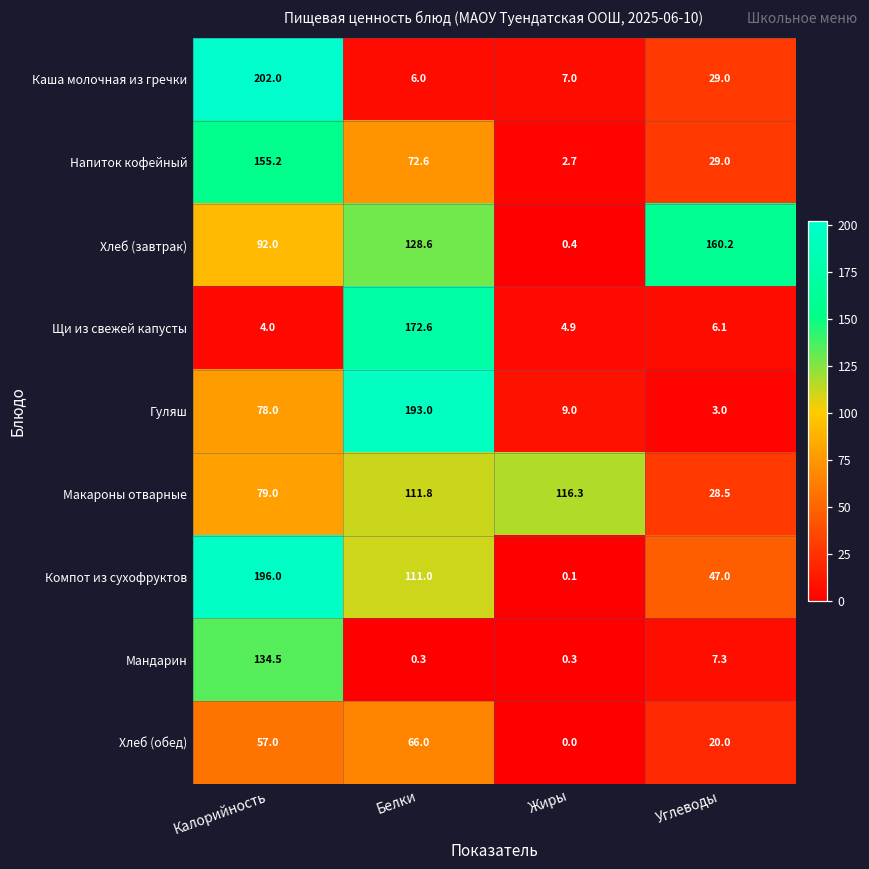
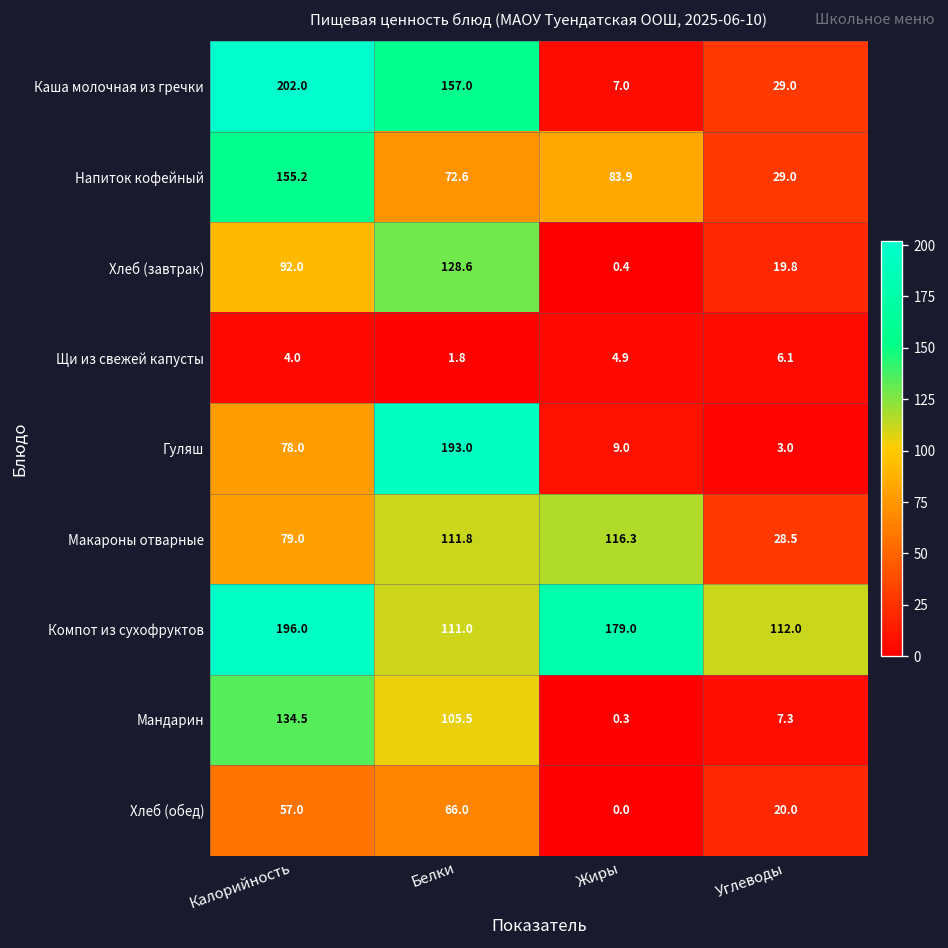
Каша молочная из гречки, Белки: 6.0 -> 157.0
Напиток кофейный, Жиры: 2.7 -> 83.9
Хлеб (завтрак), Углеводы: 160.2 -> 19.8
Щи из свежей капусты, Белки: 172.6 -> 1.8
Компот из сухофруктов, Жиры: 0.1 -> 179.0
Компот из сухофруктов, Углеводы: 47.0 -> 112.0
Мандарин, Белки: 0.3 -> 105.5
